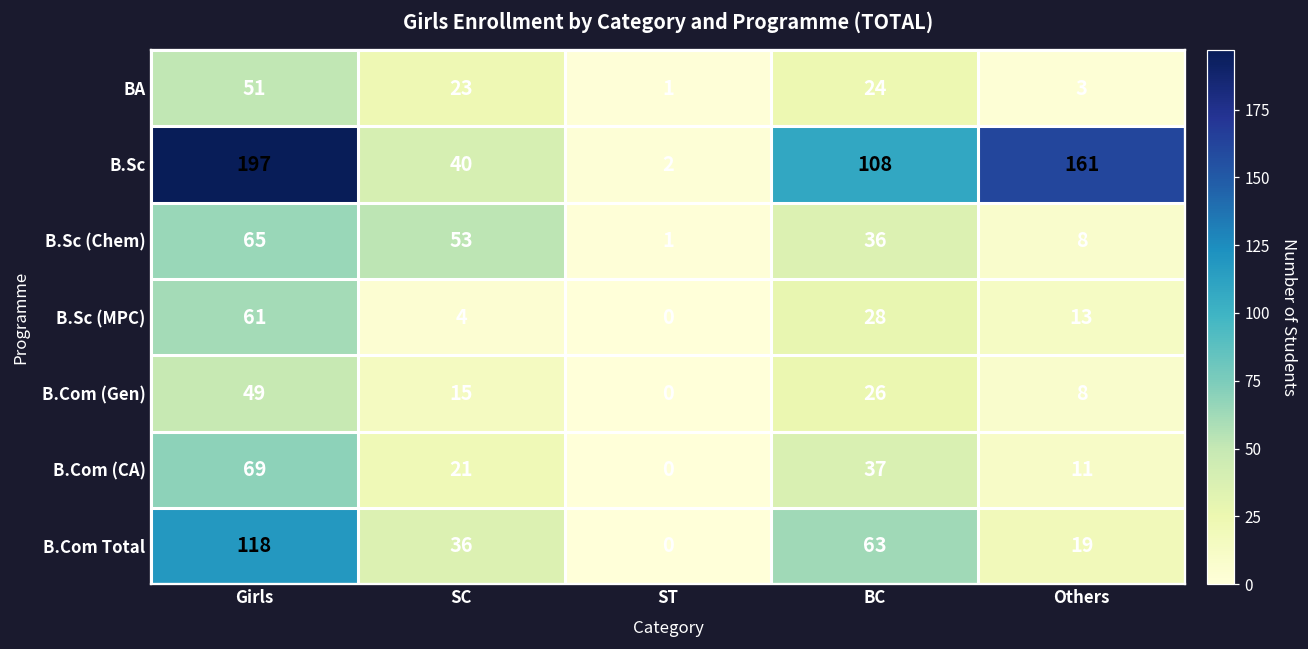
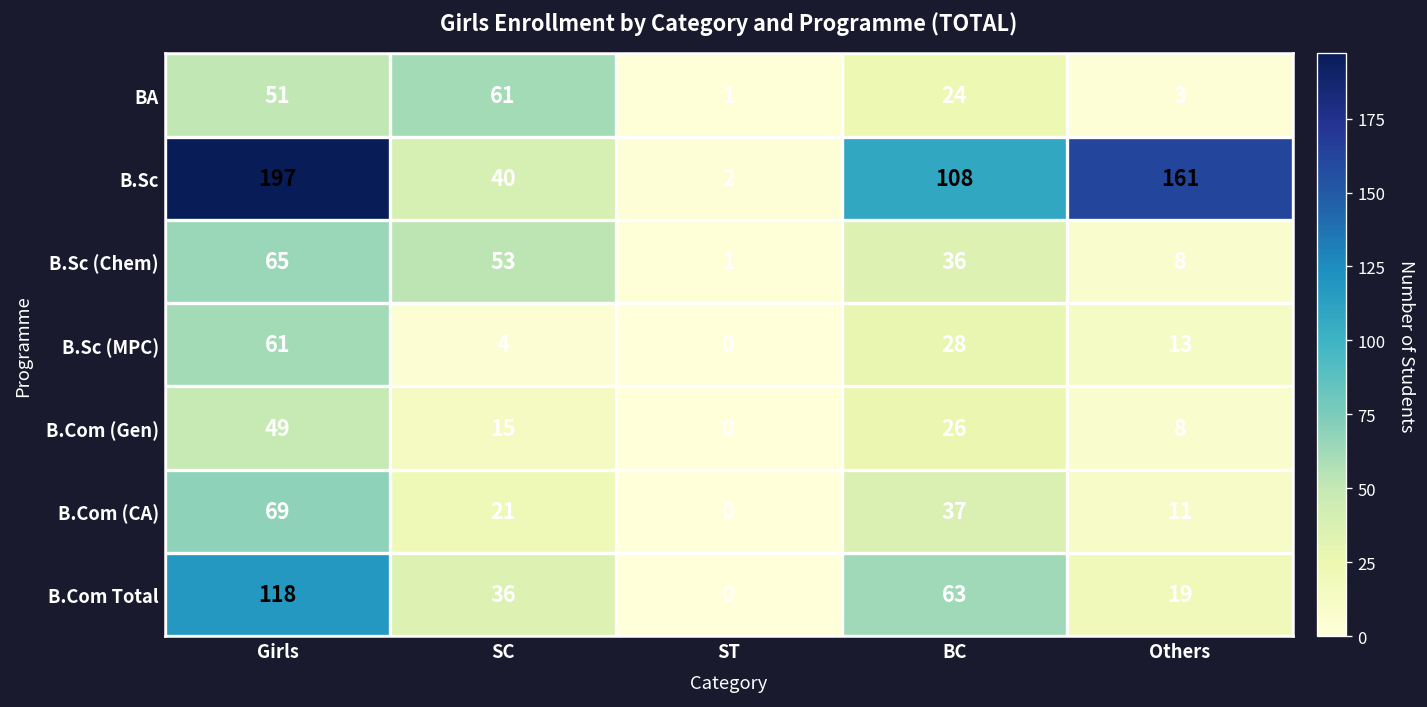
BA, SC: 23 -> 61
